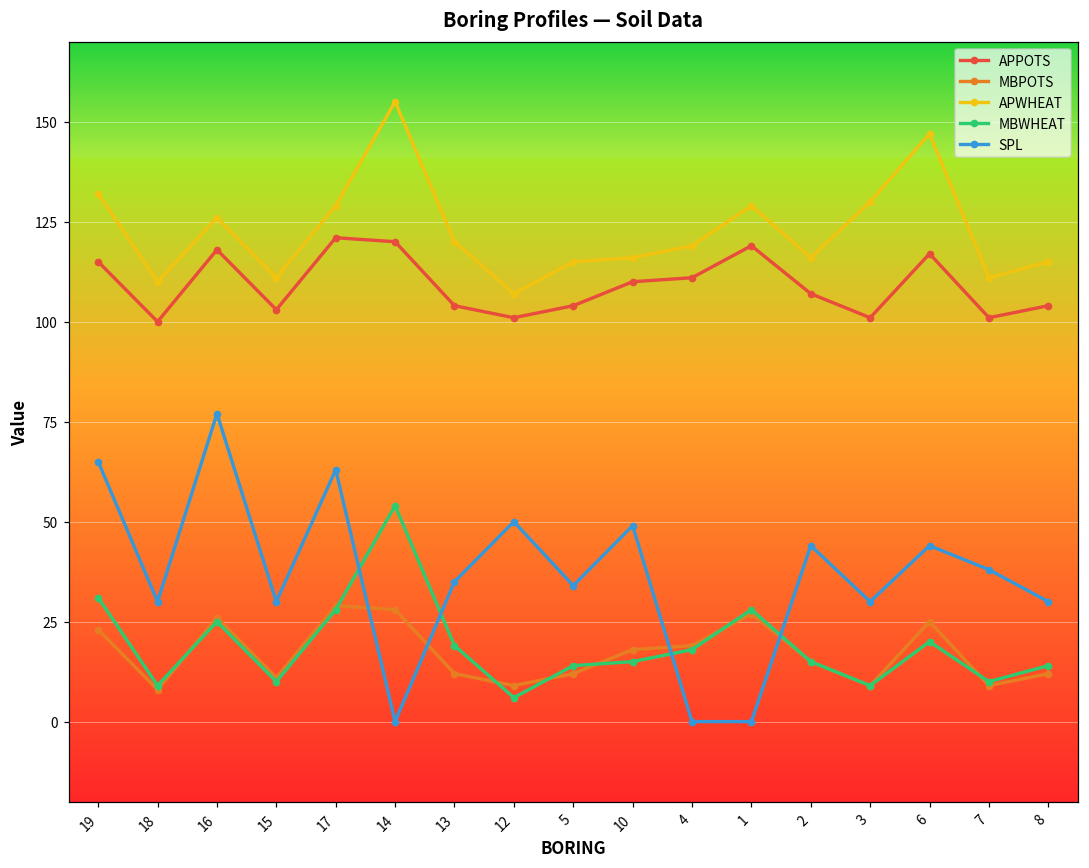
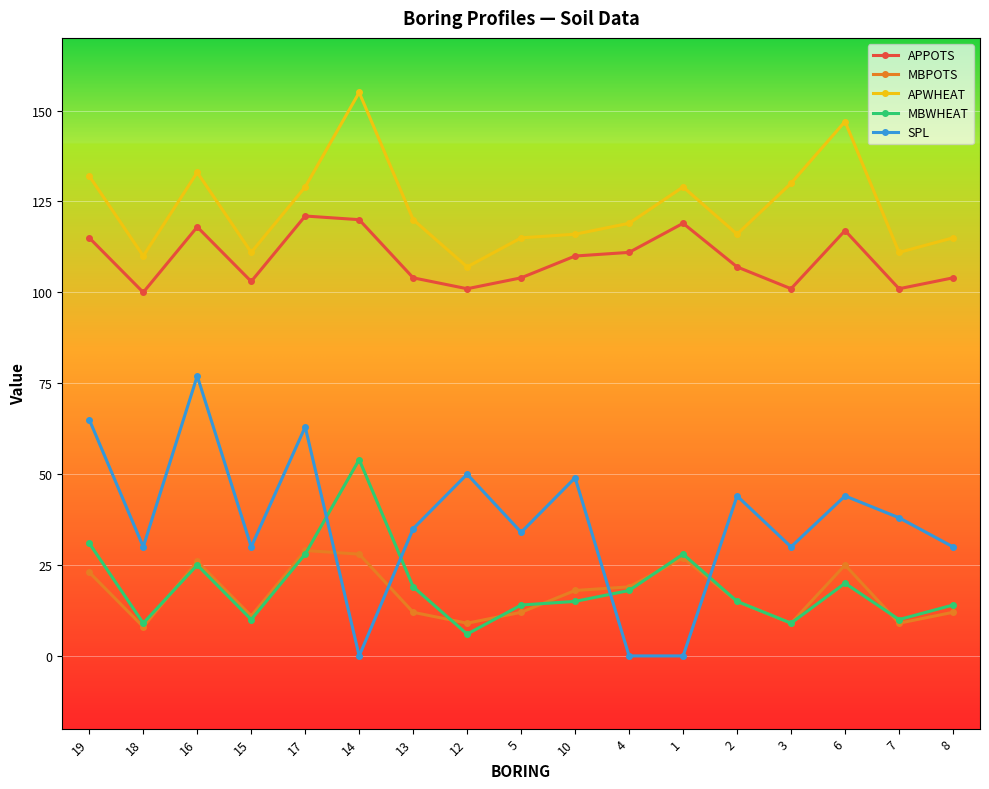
APWHEAT, 16: 126 -> 133
